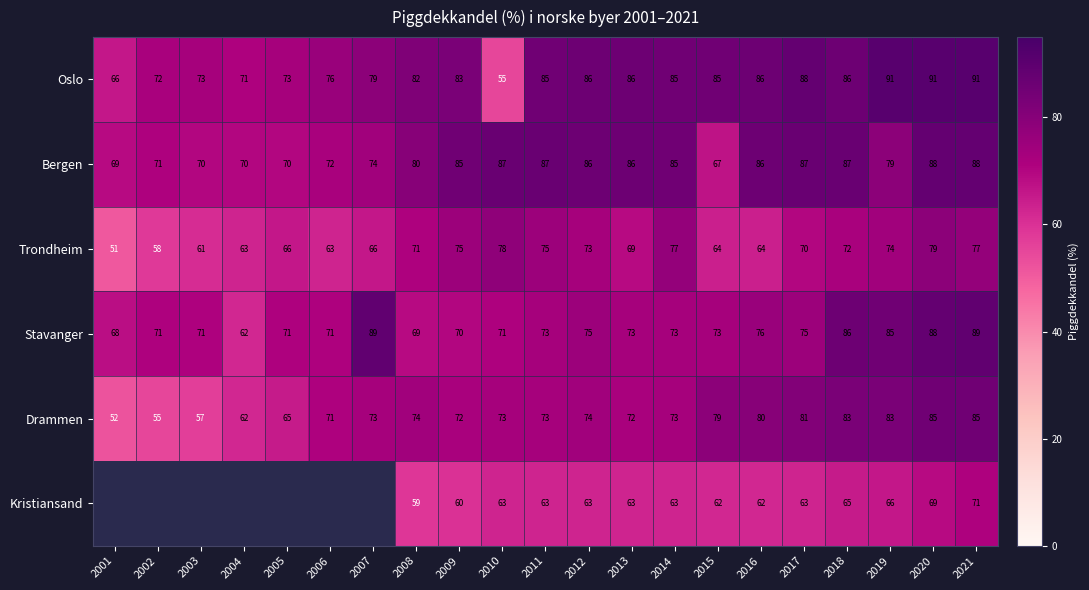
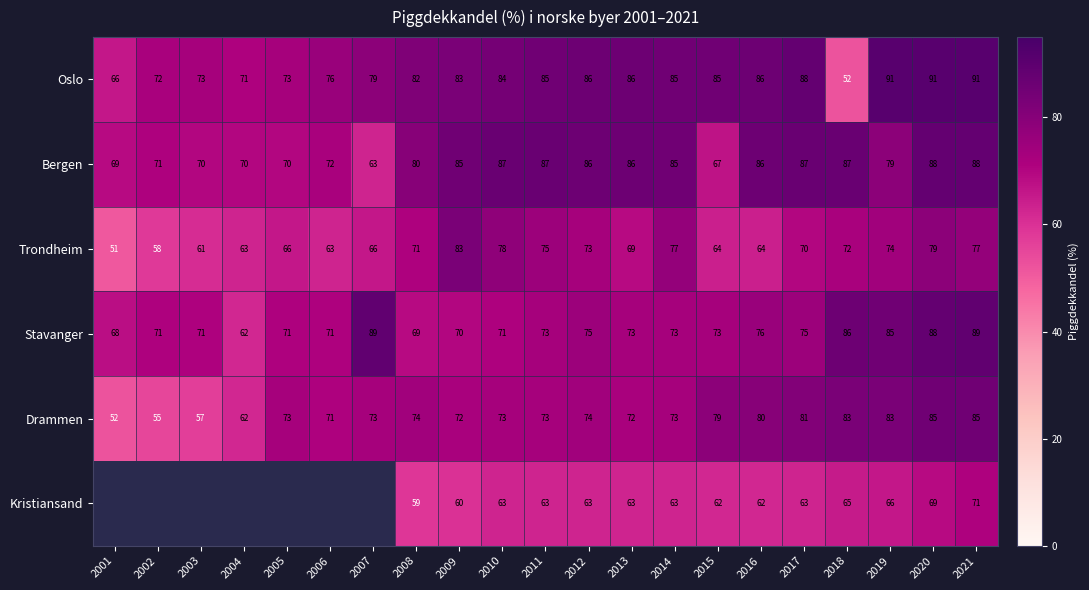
Oslo, 2010: 55 -> 84
Oslo, 2018: 86 -> 52
Bergen, 2007: 74 -> 63
Trondheim, 2009: 75 -> 83
Drammen, 2005: 65 -> 73
